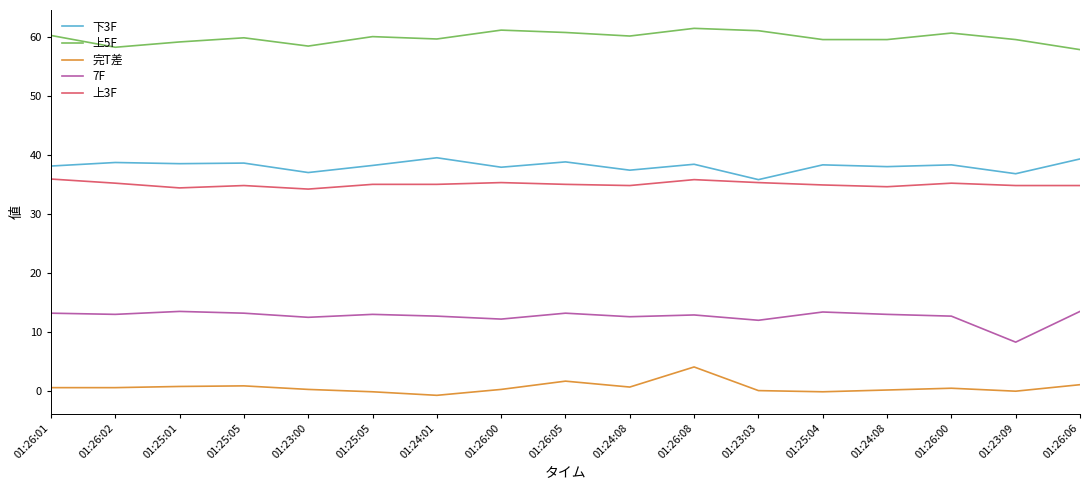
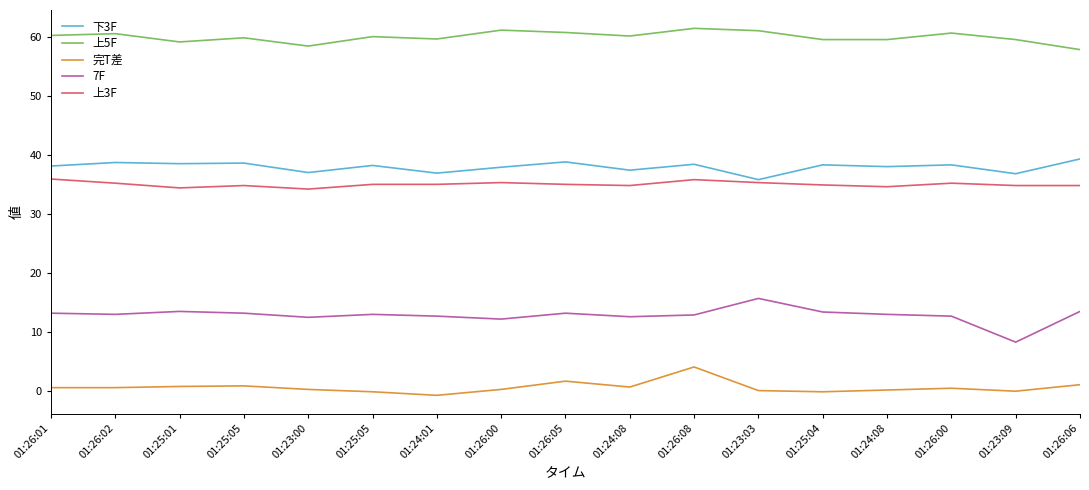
上5F, 01:26:02: 58 -> 61
下3F, 01:24:01: 40 -> 37
7F, 01:23:03: 12 -> 16
